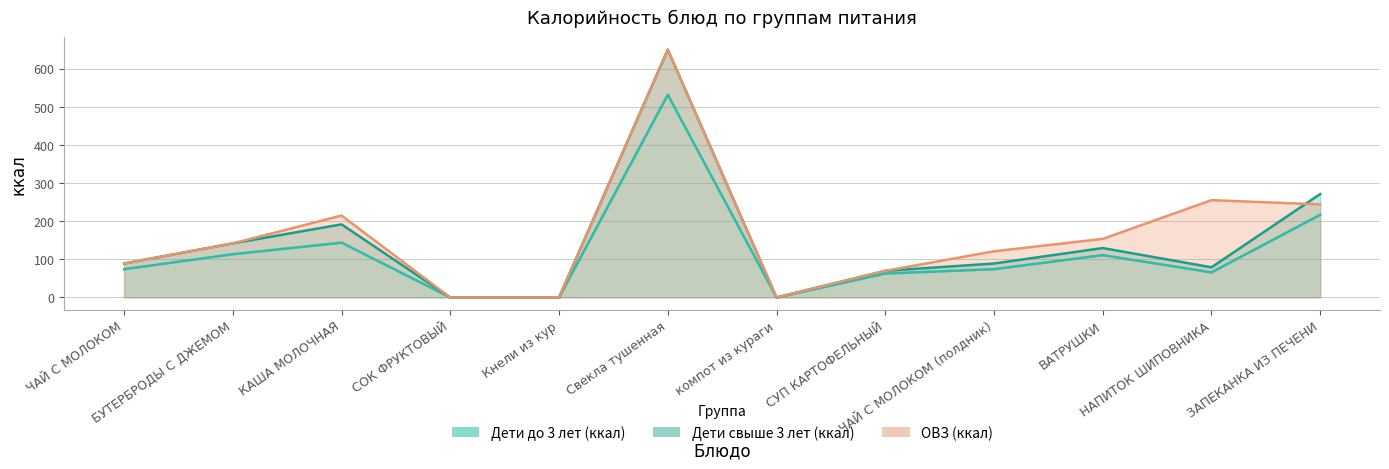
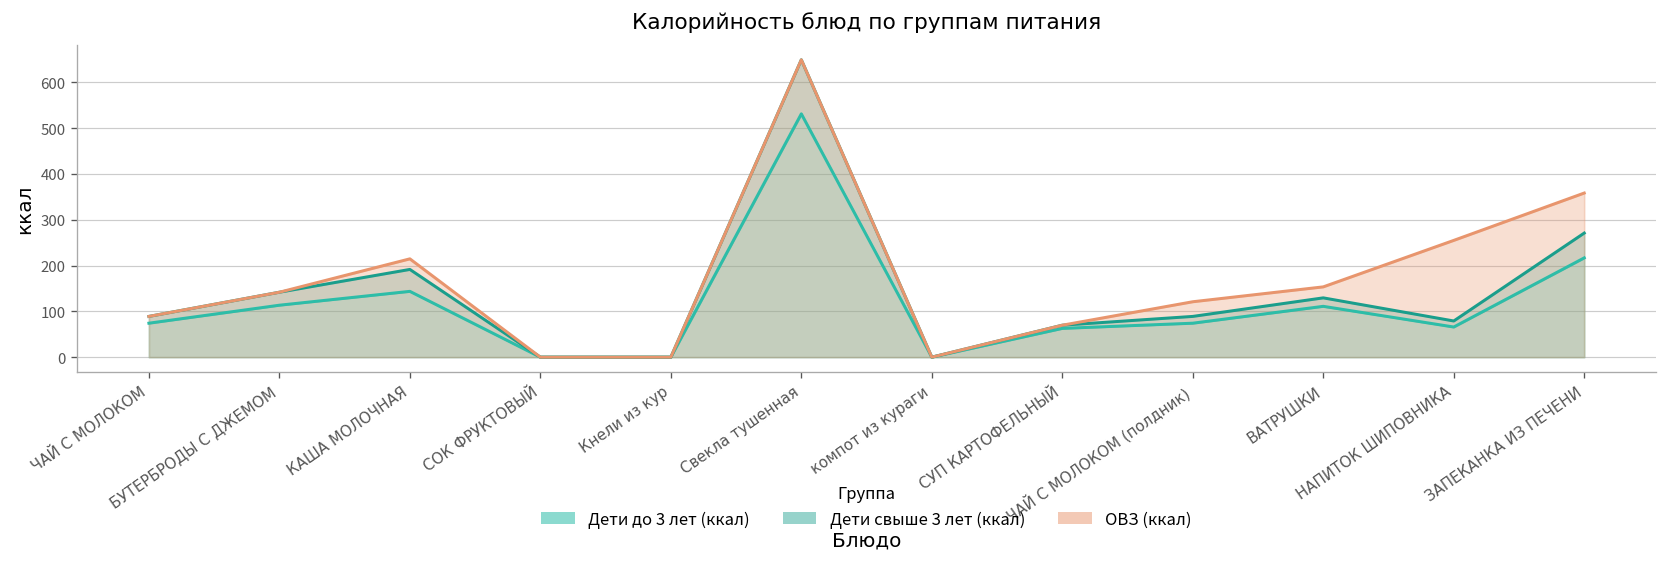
ОВЗ (ккал), ЗАПЕКАНКА ИЗ ПЕЧЕНИ: 240 -> 360
